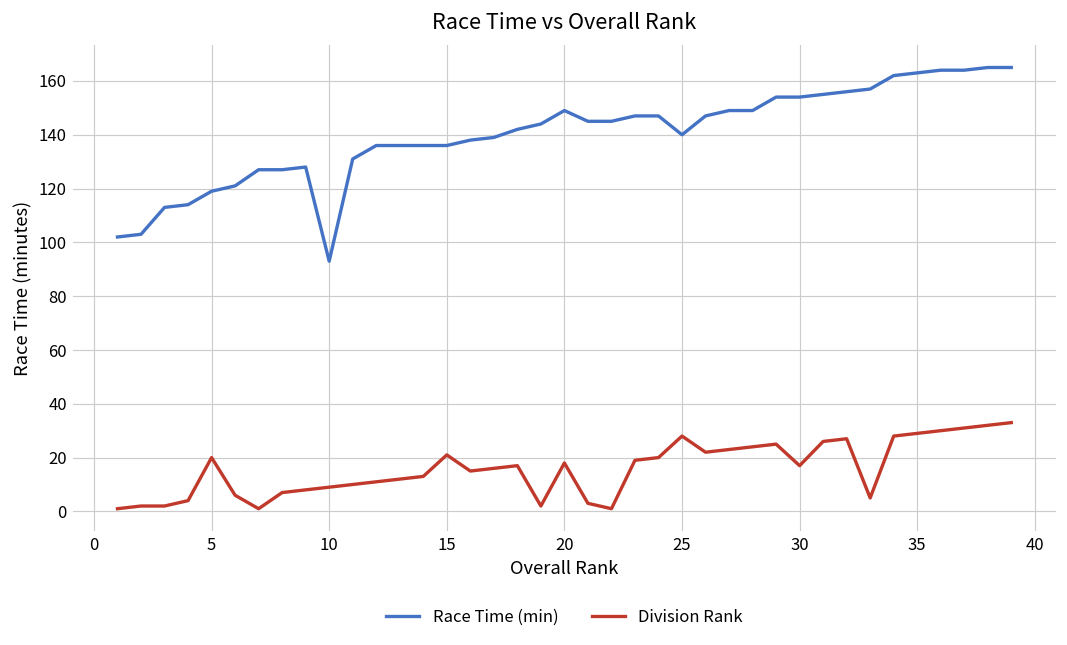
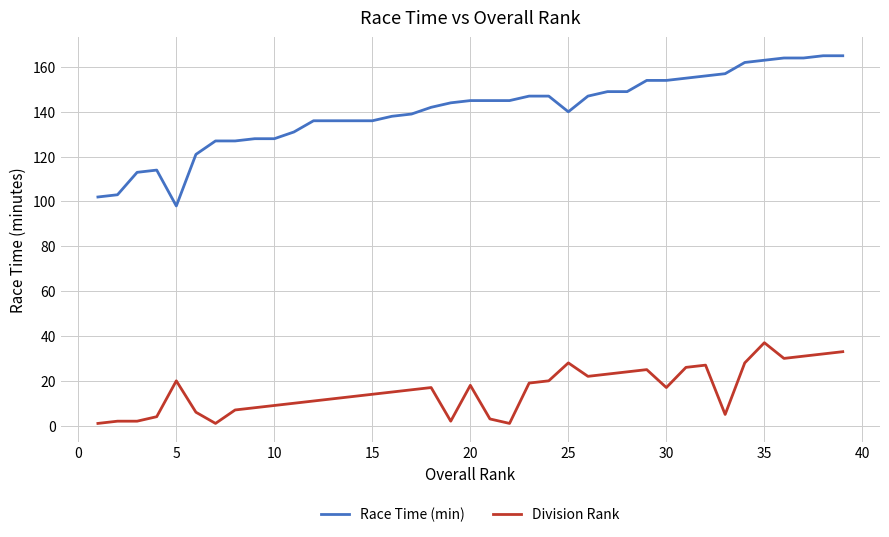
Race Time (min), 5: 119 -> 98
Race Time (min), 10: 93 -> 128
Division Rank, 15: 21 -> 14
Race Time (min), 20: 149 -> 145
Division Rank, 35: 29 -> 37
